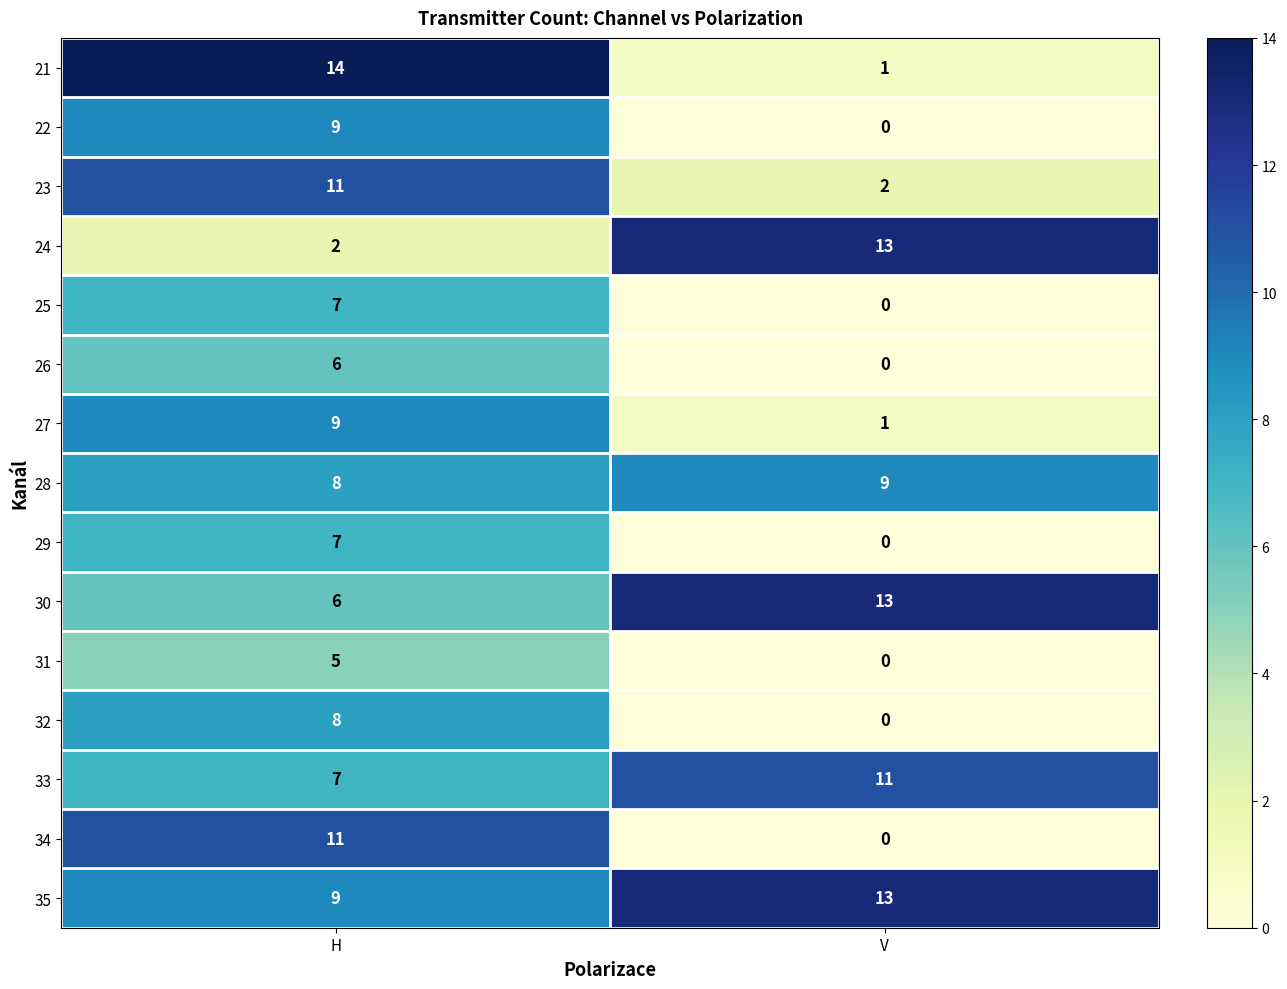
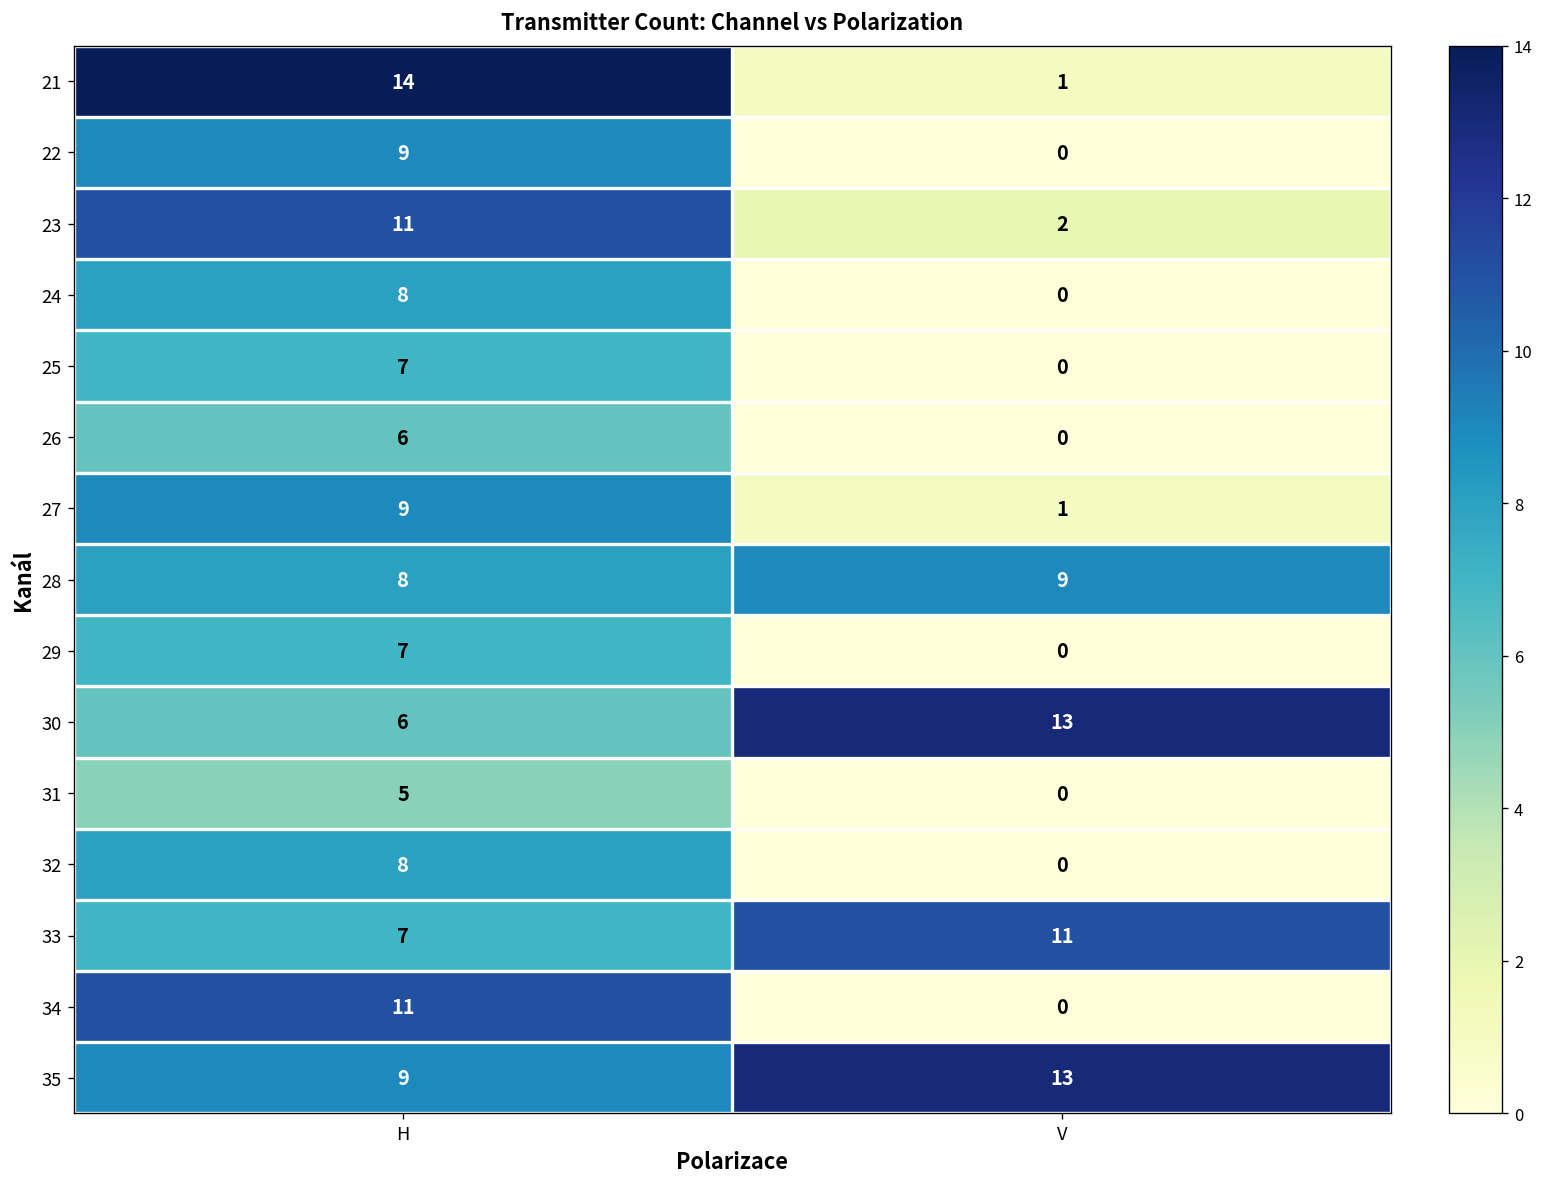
24, H: 2 -> 8
24, V: 13 -> 0
